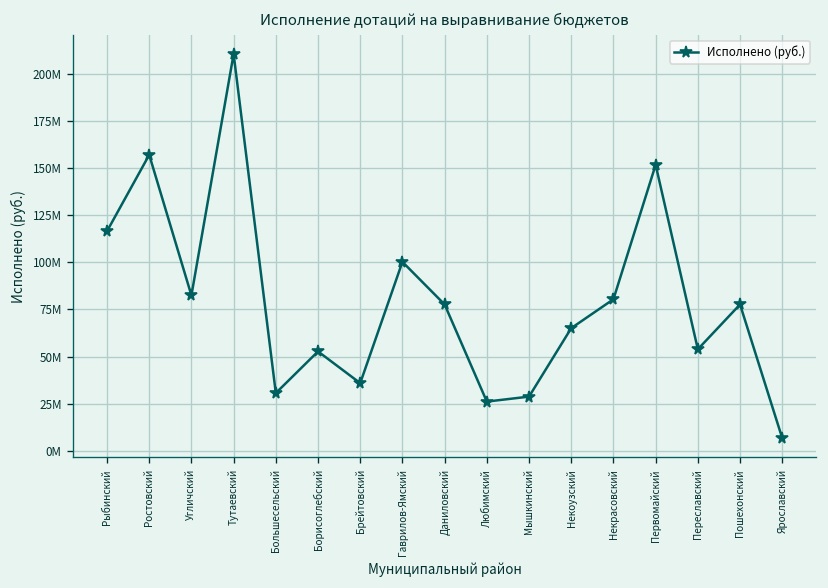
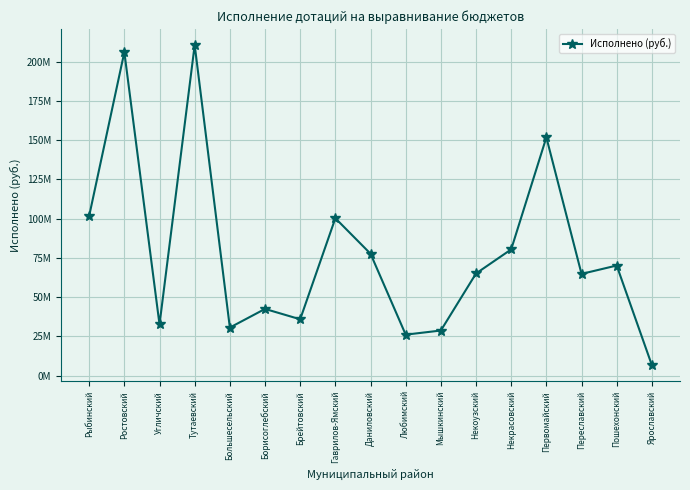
Рыбинский: 117М -> 102М
Ростовский: 157М -> 206М
Угличский: 82М -> 33М
Борисоглебский: 53М -> 43М
Переславский: 54М -> 65М
Пошехонский: 78М -> 70М
